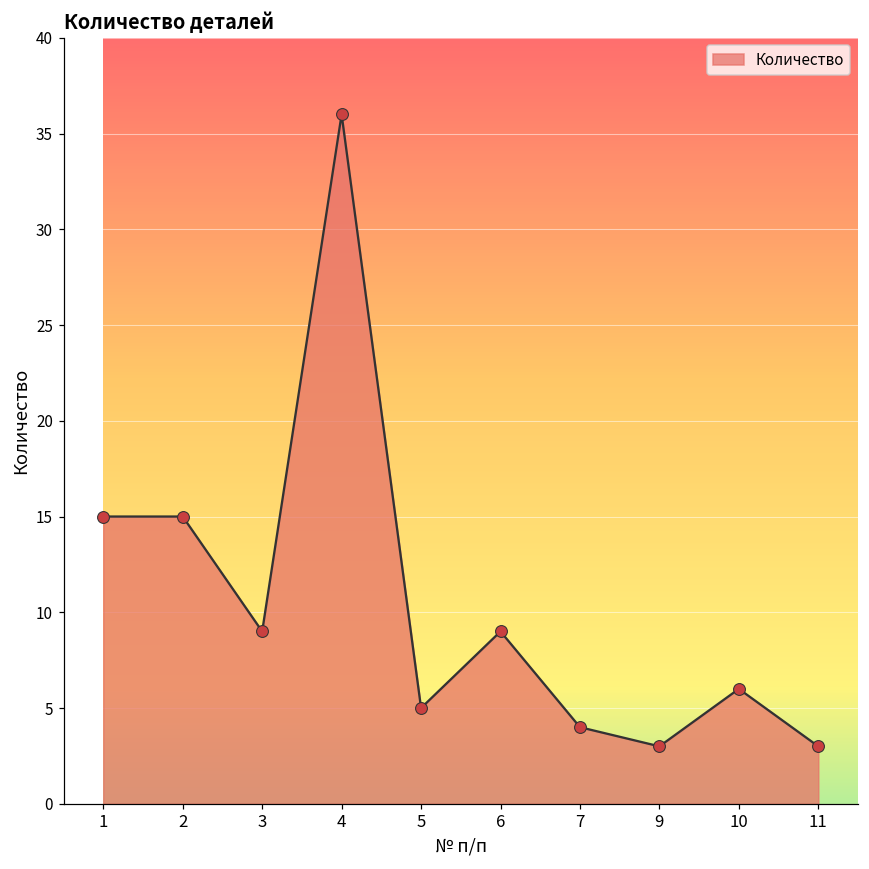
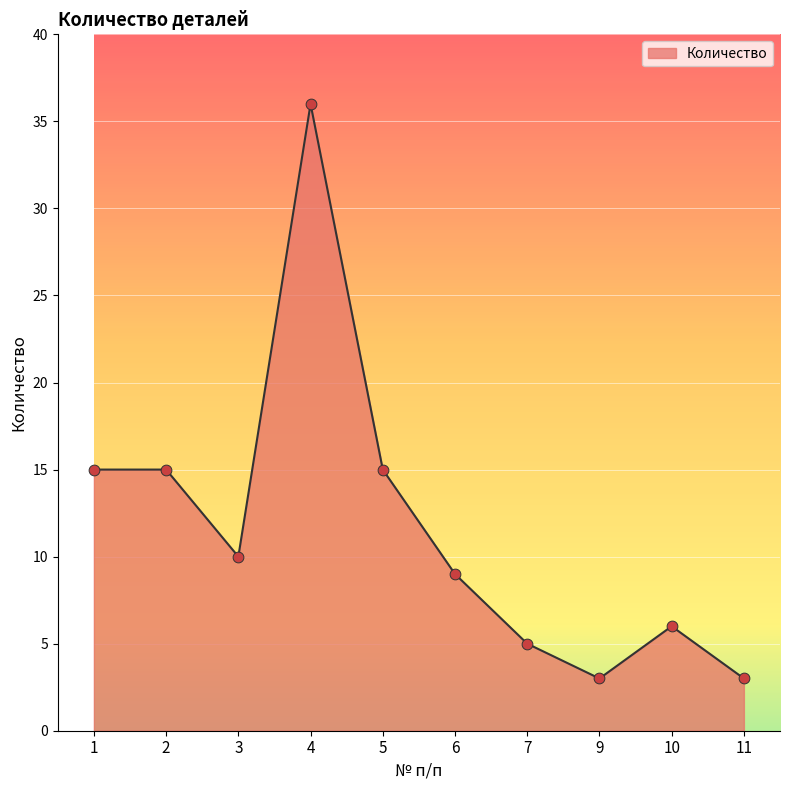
3: 9 -> 10
5: 5 -> 15
7: 4 -> 5
